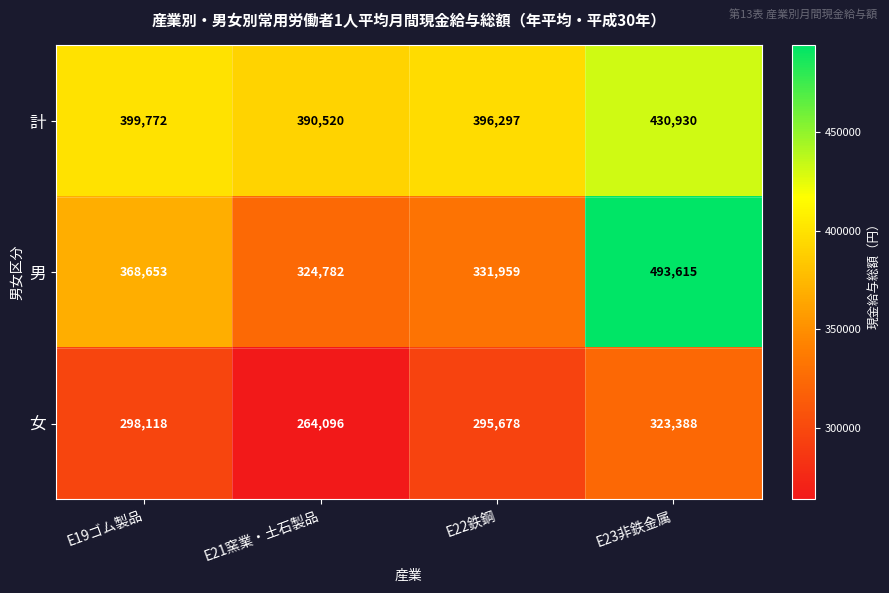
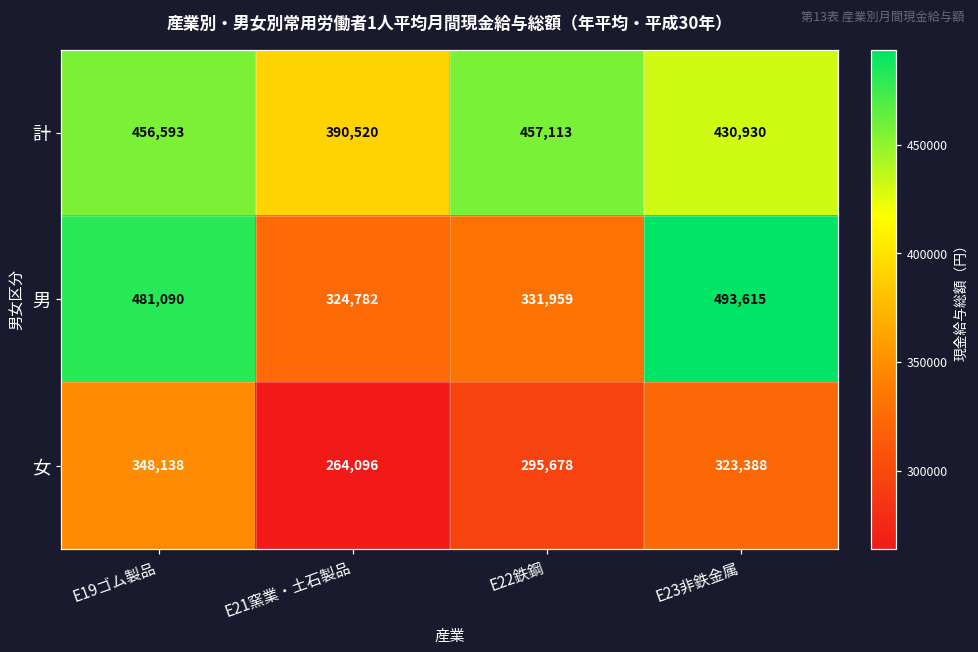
計, E19ゴム製品: 399,772 -> 456,593
計, E22鉄鋼: 396,297 -> 457,113
男, E19ゴム製品: 368,653 -> 481,090
女, E19ゴム製品: 298,118 -> 348,138
